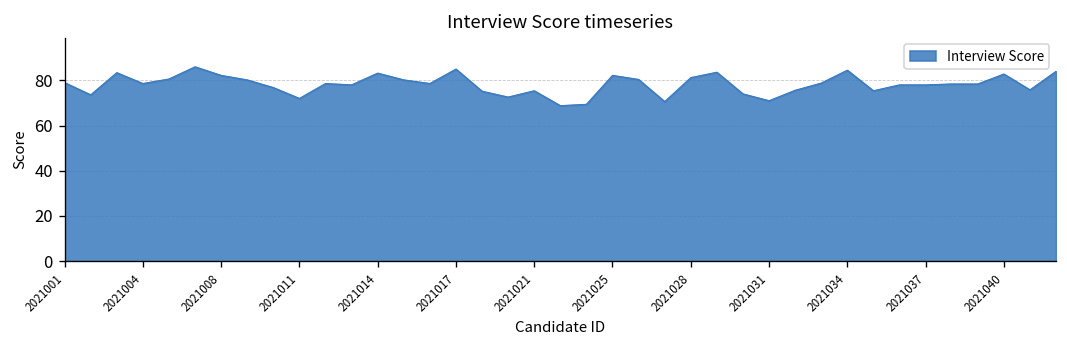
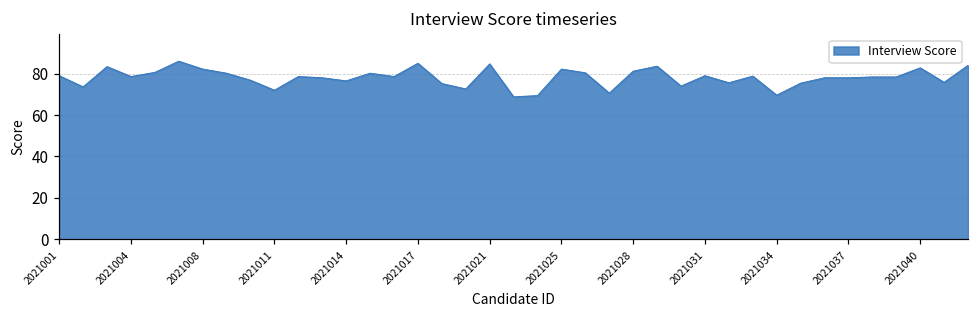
2021014: 83 -> 77
2021021: 75 -> 85
2021031: 71 -> 79
2021034: 85 -> 70
